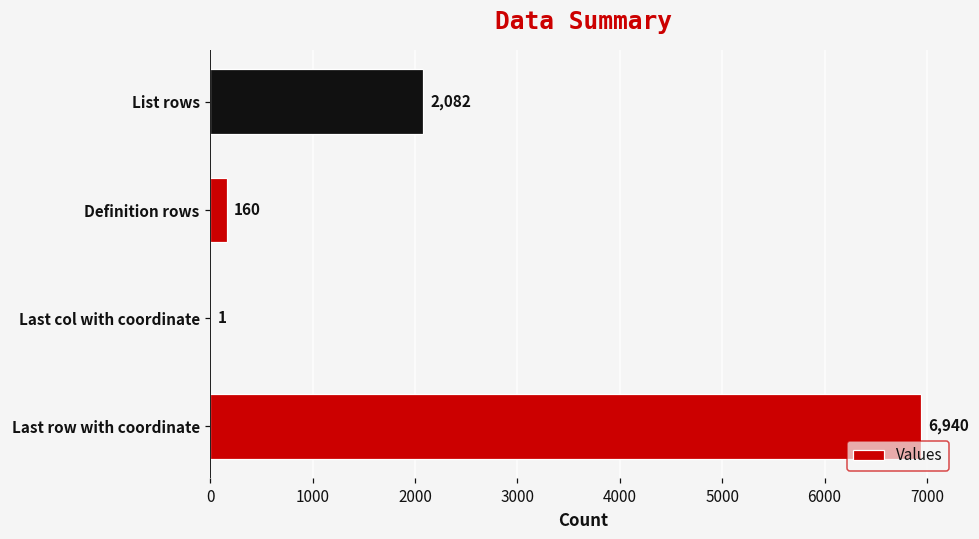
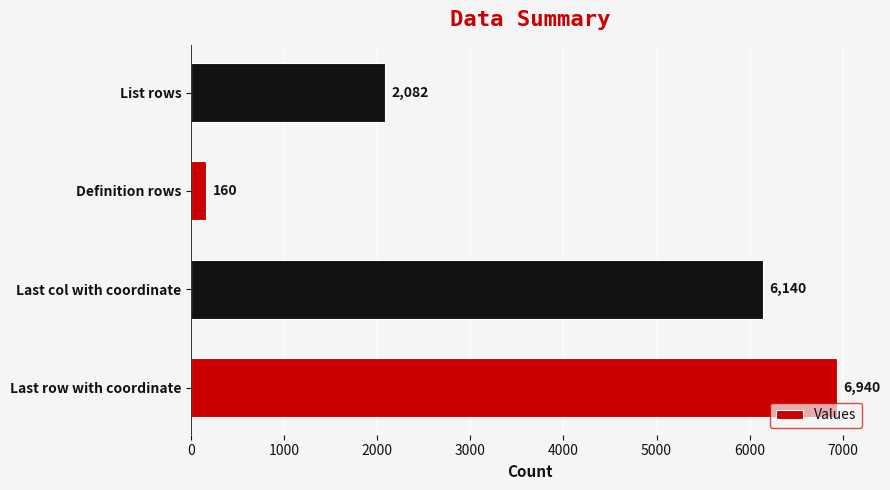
Last col with coordinate: 1 -> 6,140
